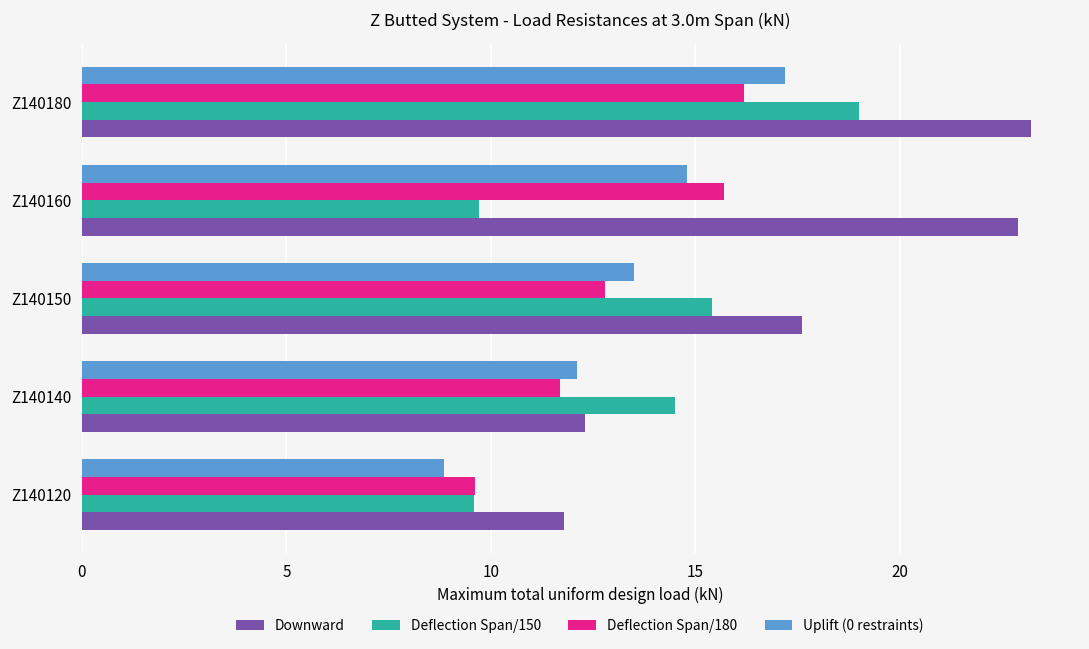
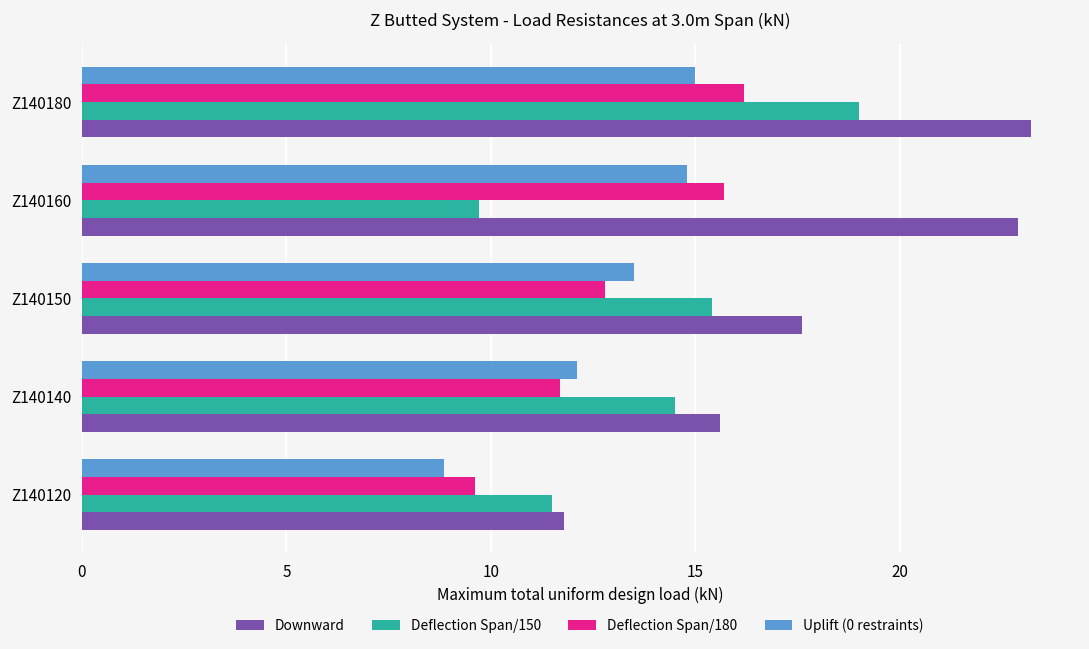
Uplift (0 restraints), Z140180: 17.2 -> 15.0
Downward, Z140140: 12.3 -> 15.6
Deflection Span/150, Z140120: 9.6 -> 11.5
